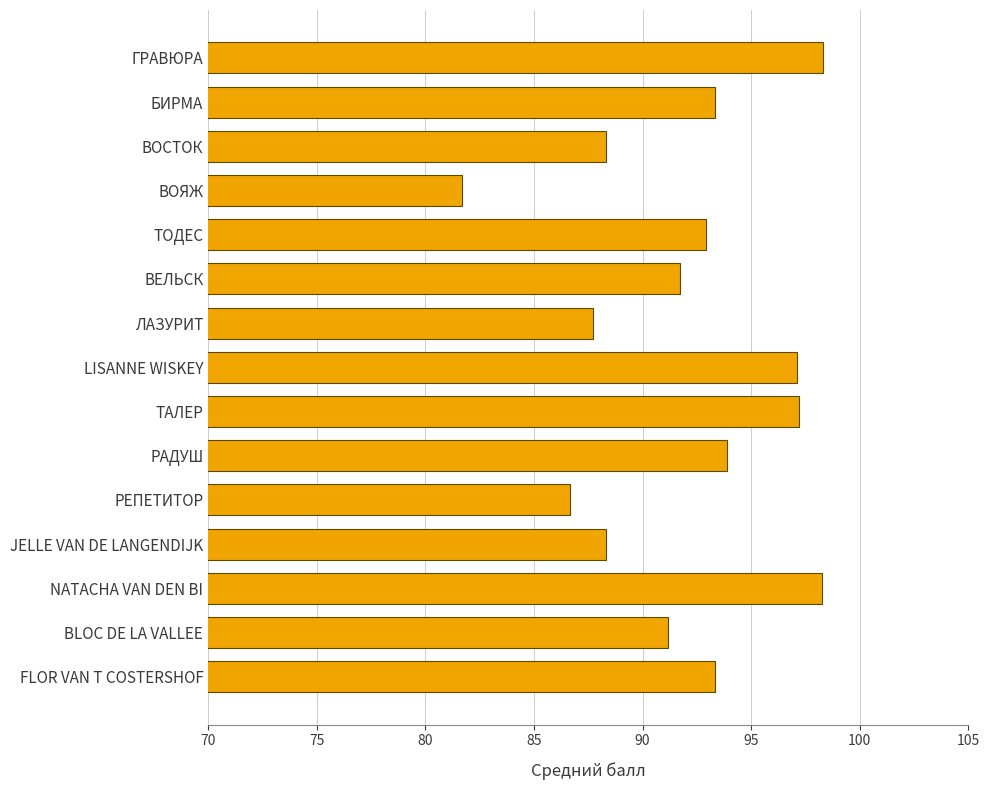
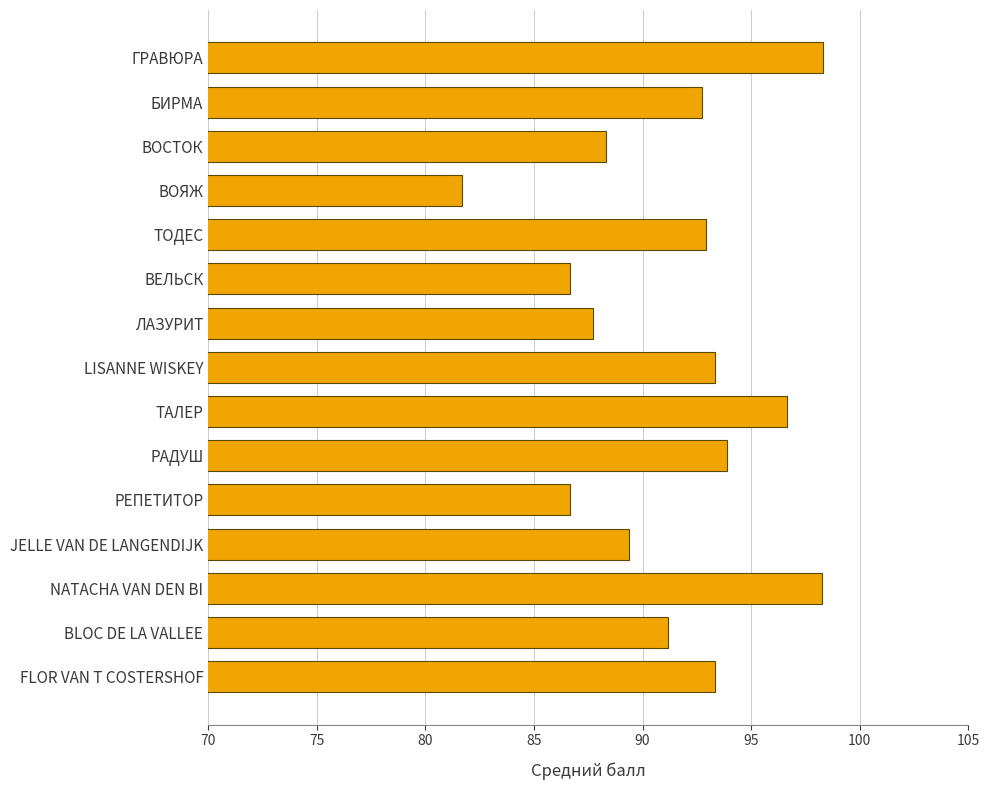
БИРМА: 93.3 -> 92.7
ВЕЛЬСК: 91.7 -> 86.7
LISANNE WISKEY: 97.1 -> 93.3
ТАЛЕР: 97.2 -> 96.7
JELLE VAN DE LANGENDIJK: 88.3 -> 89.4
